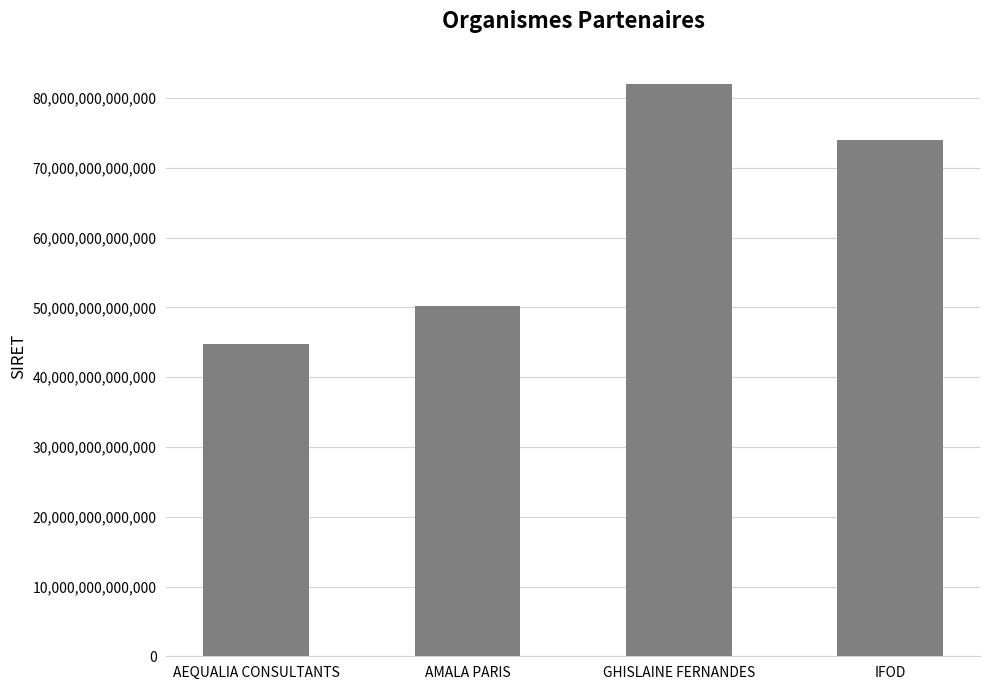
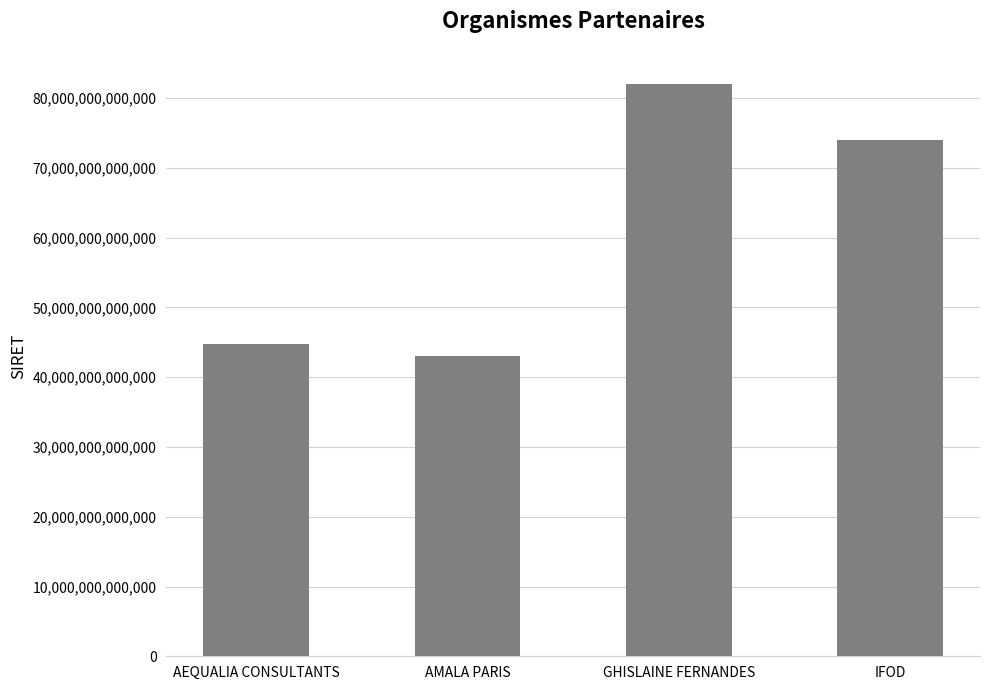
AMALA PARIS: 50,000,000,000,000 -> 43,000,000,000,000
